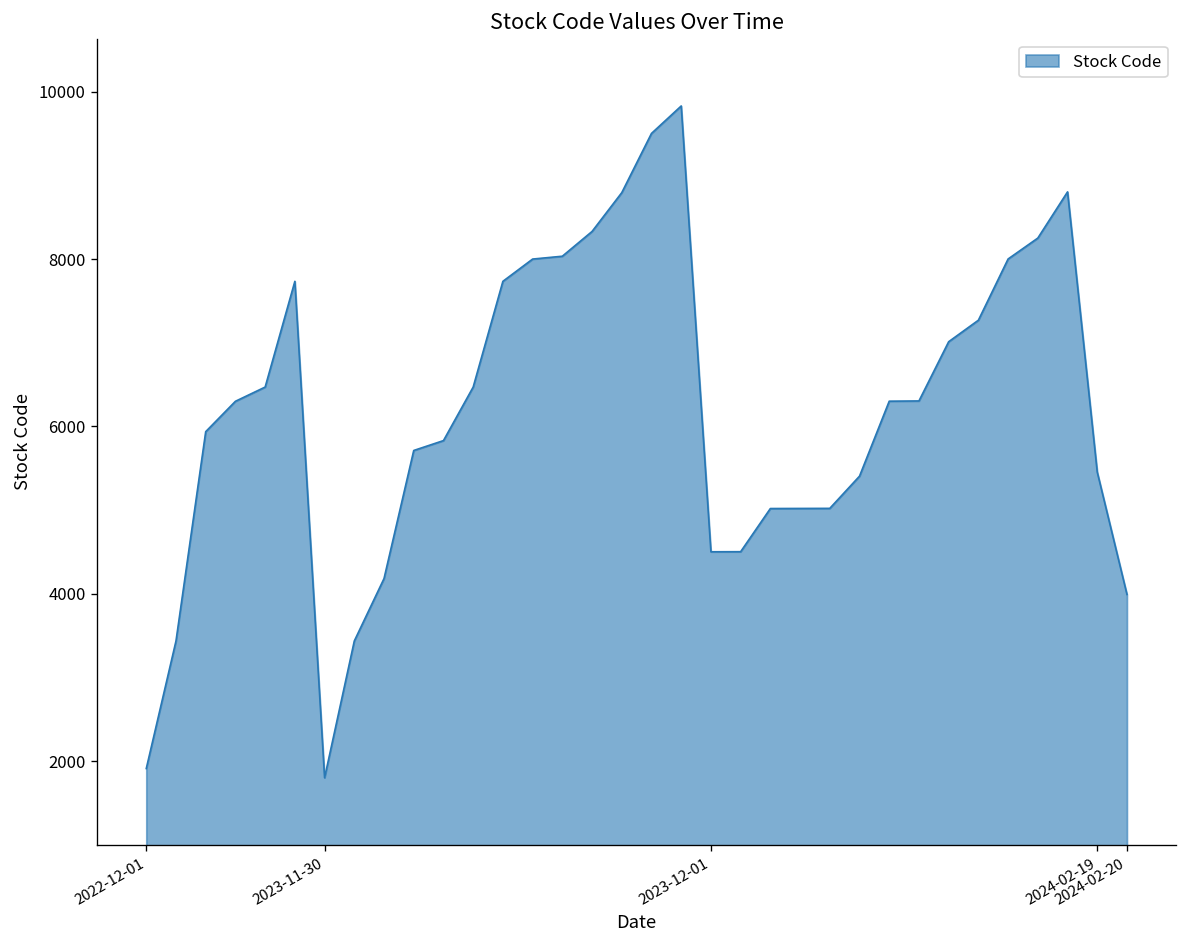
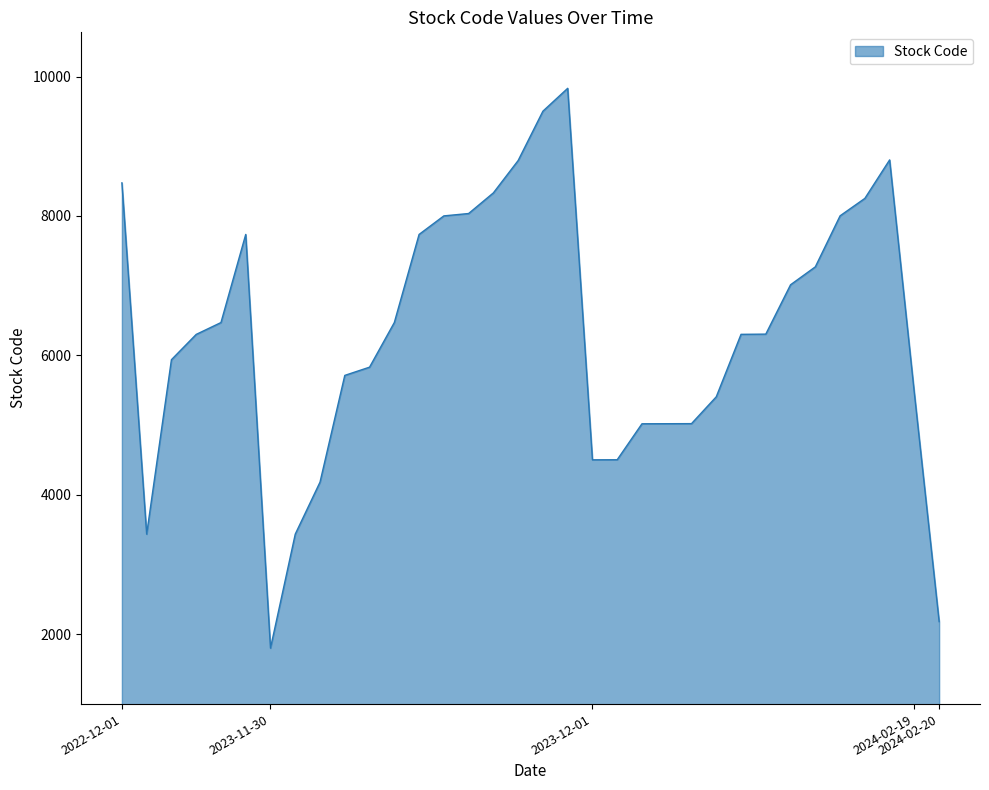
2022-12-01: 1900 -> 8500
2024-02-20: 4000 -> 2200
